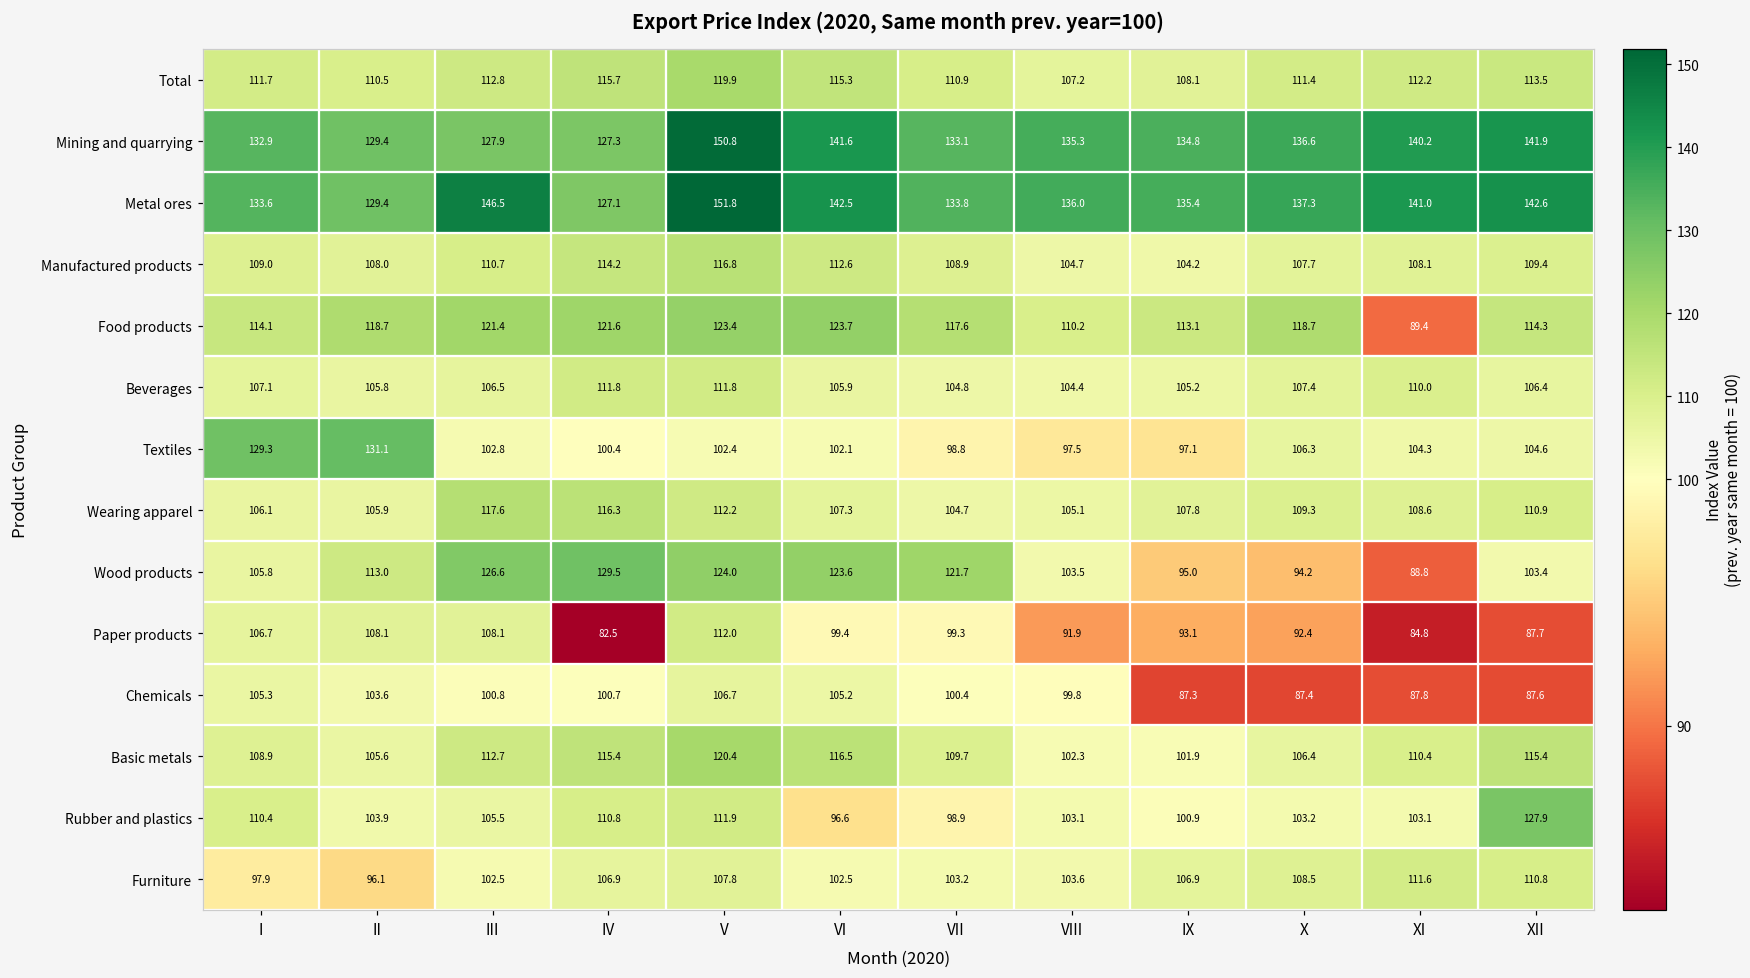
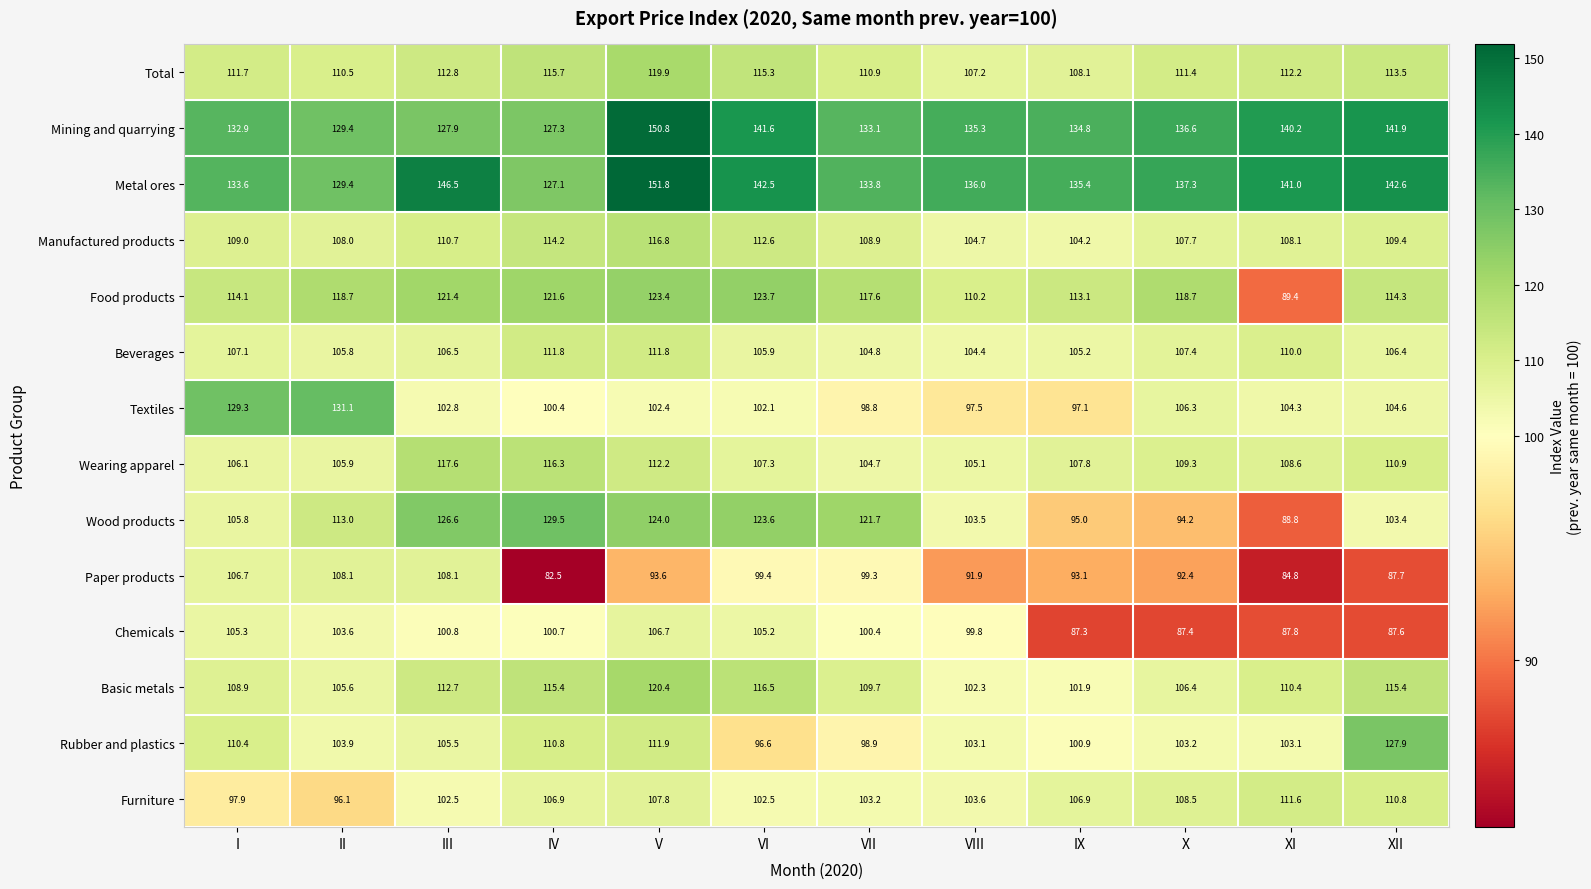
Paper products, V: 112.0 -> 93.6
